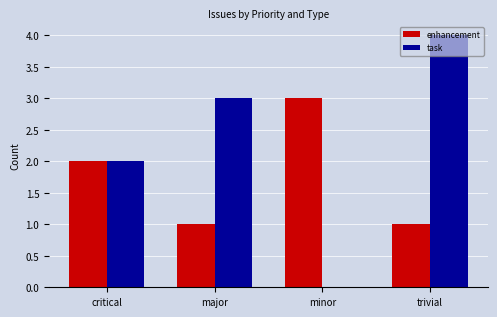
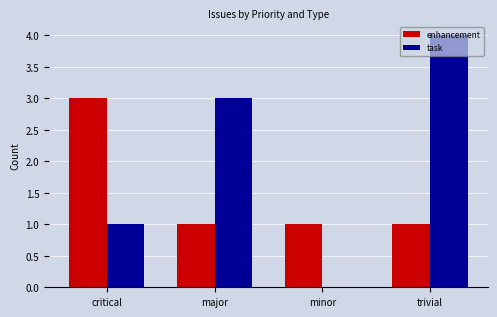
enhancement, critical: 2 -> 3
task, critical: 2 -> 1
enhancement, minor: 3 -> 1
